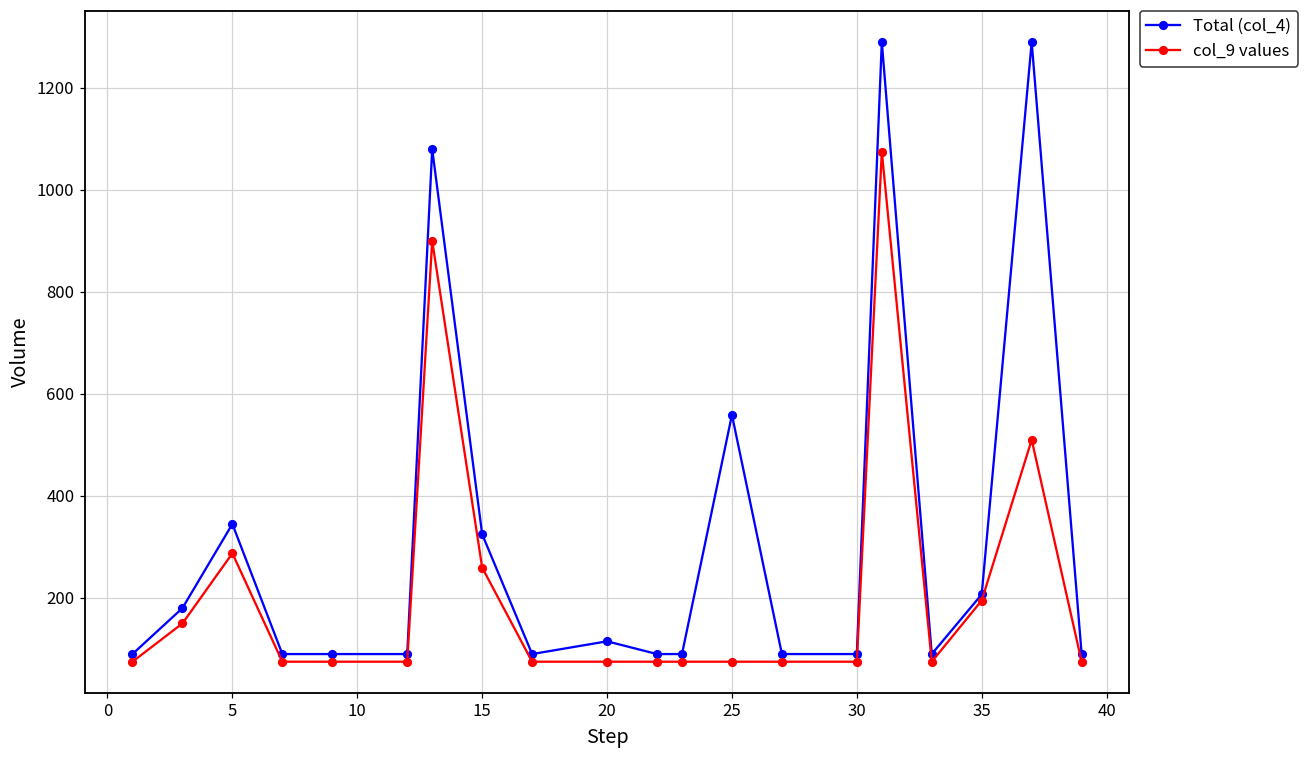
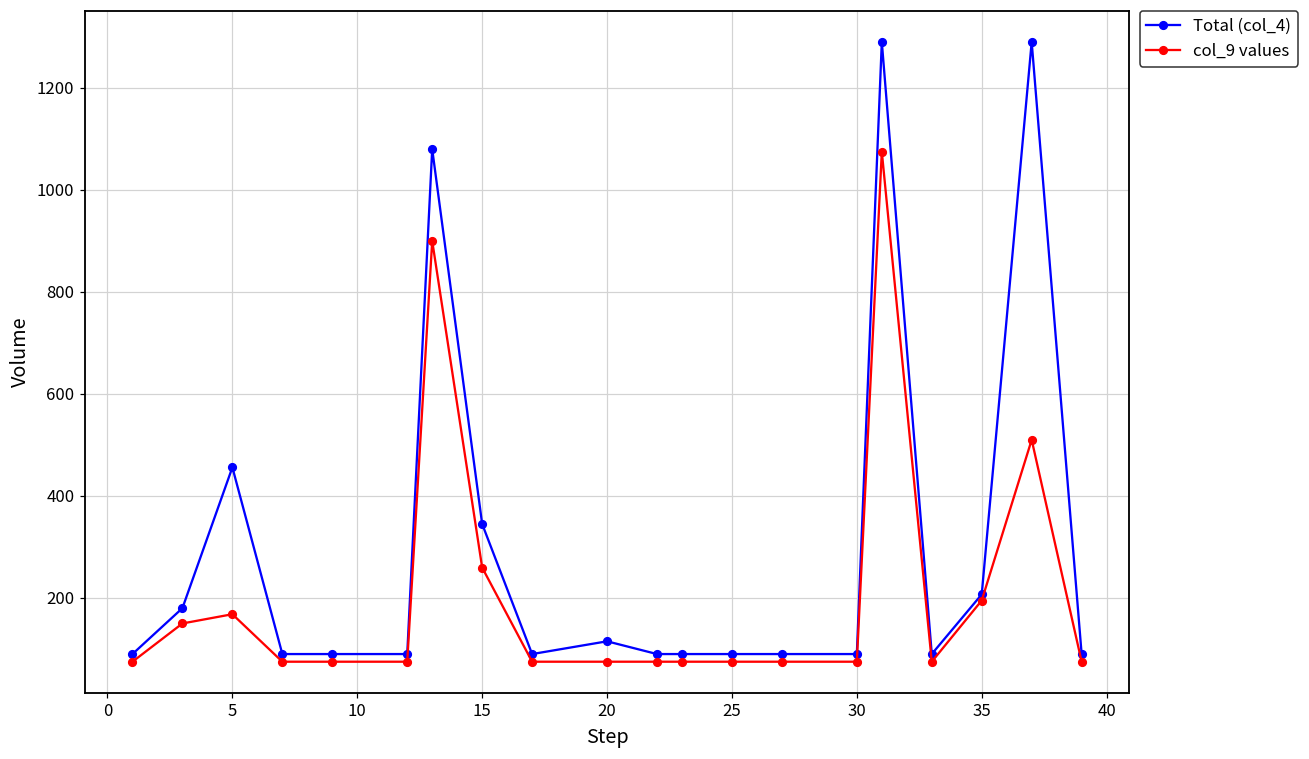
Total (col_4), 5: 350 -> 460
col_9 values, 5: 290 -> 170
Total (col_4), 15: 330 -> 350
Total (col_4), 25: 560 -> 90
